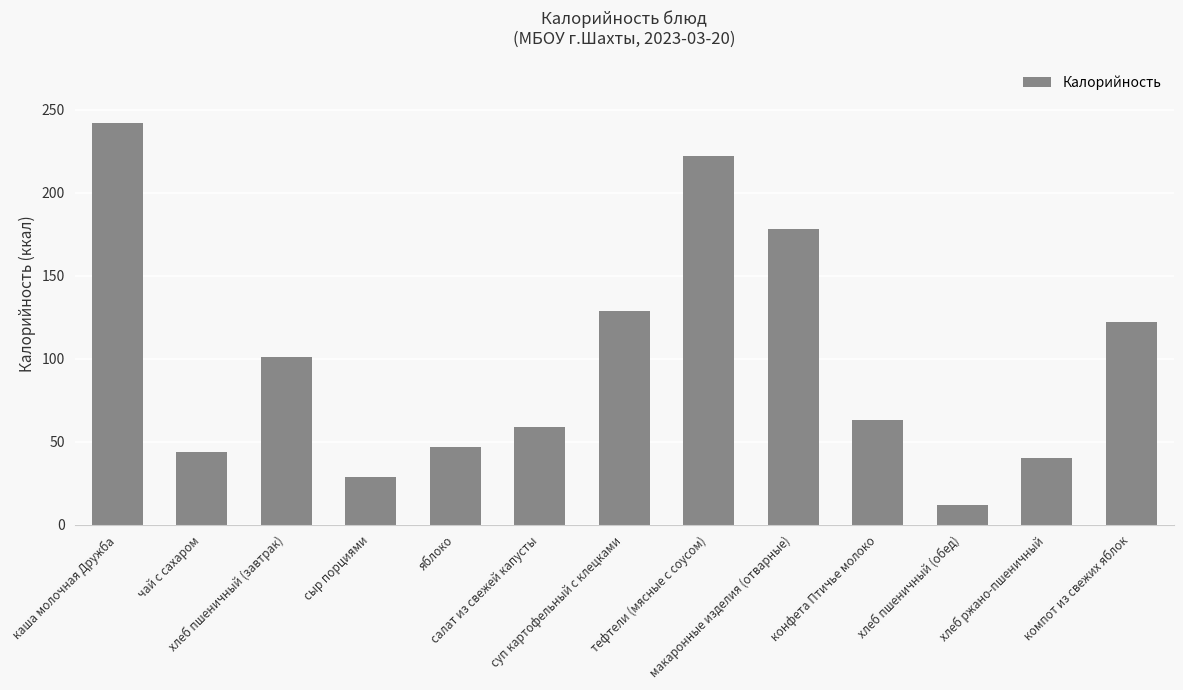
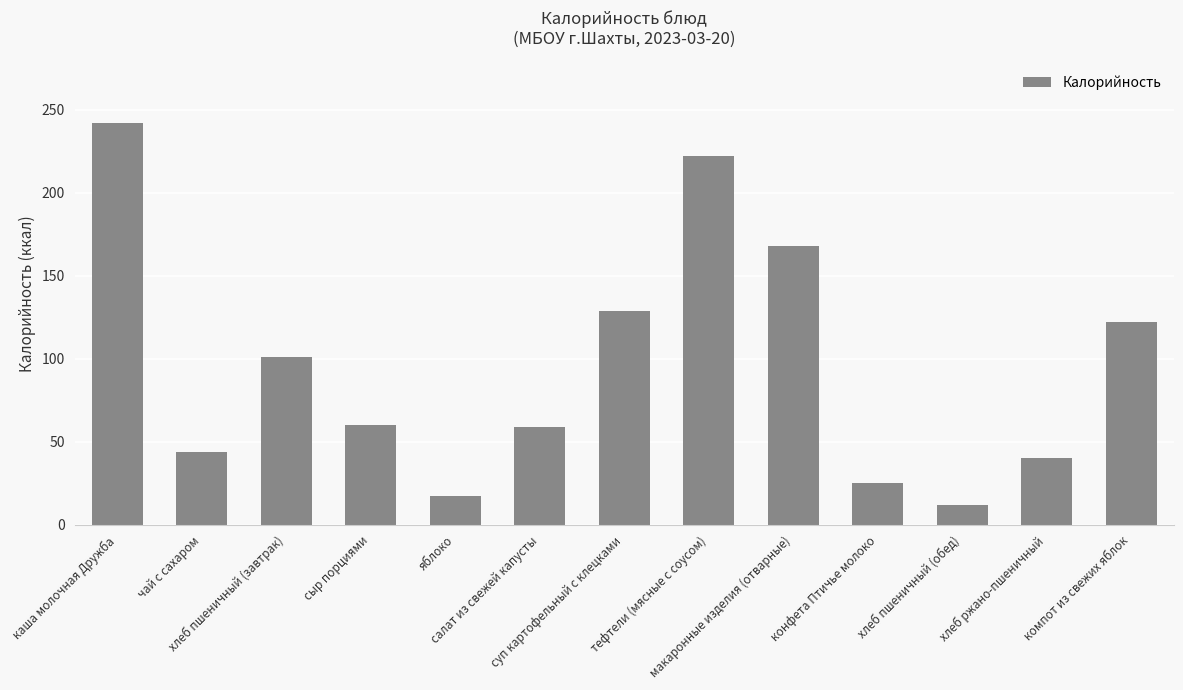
сыр порциями: 29 -> 60
яблоко: 47 -> 17
макаронные изделия (отварные): 178 -> 168
конфета Птичье молоко: 63 -> 25
